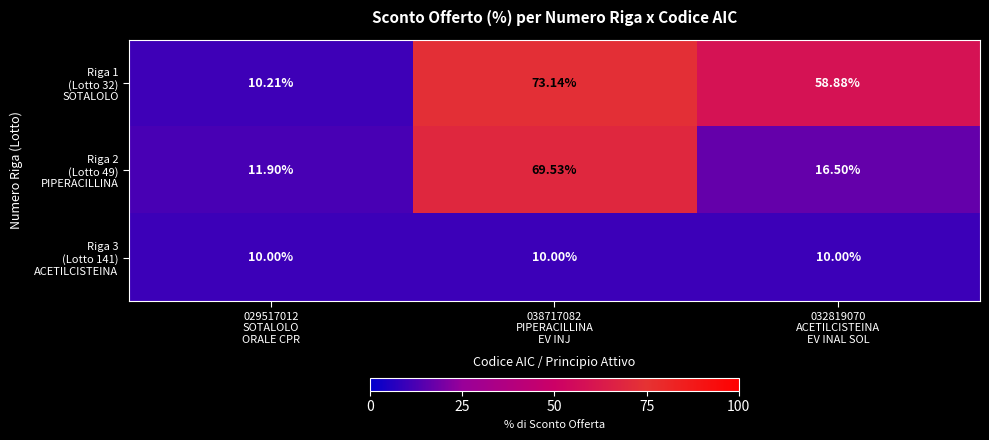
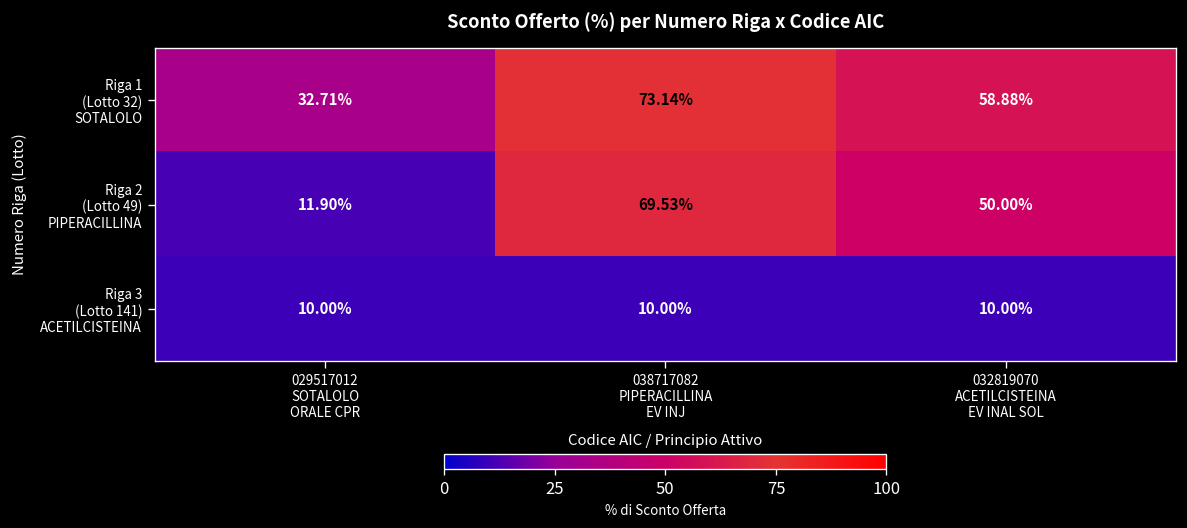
Riga 1 (Lotto 32) SOTALOLO, 029517012 SOTALOLO ORALE CPR: 10.21% -> 32.71%
Riga 2 (Lotto 49) PIPERACILLINA, 032819070 ACETILCISTEINA EV INAL SOL: 16.50% -> 50.00%
